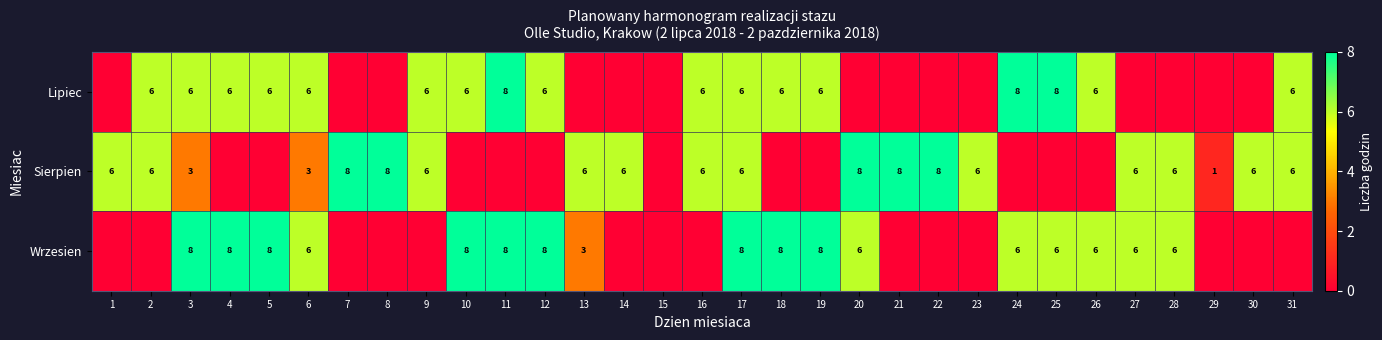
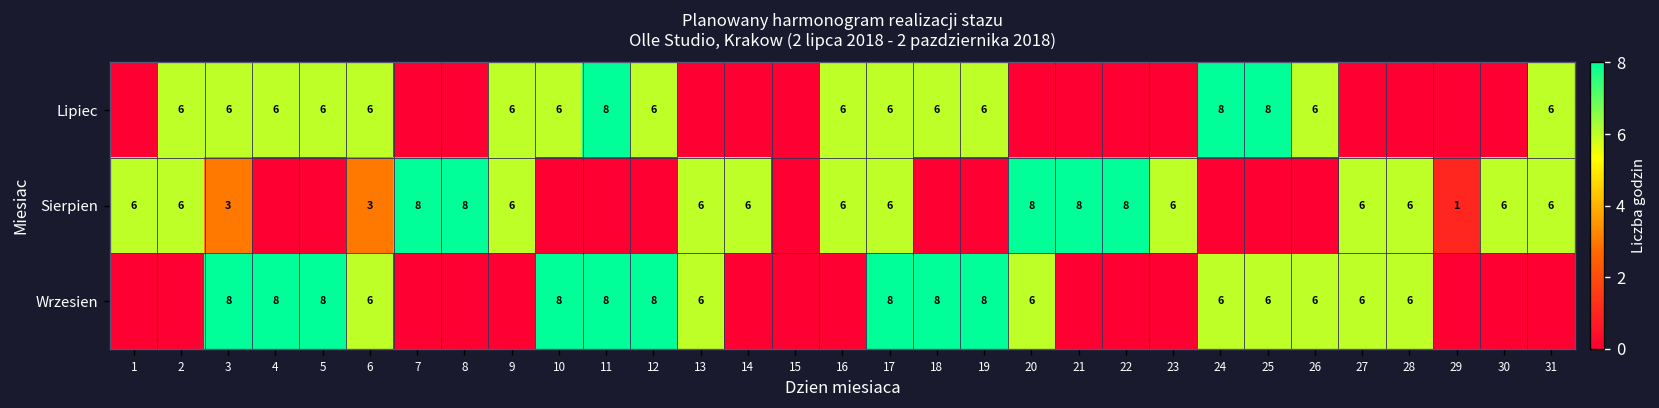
Wrzesien, 13: 3 -> 6
